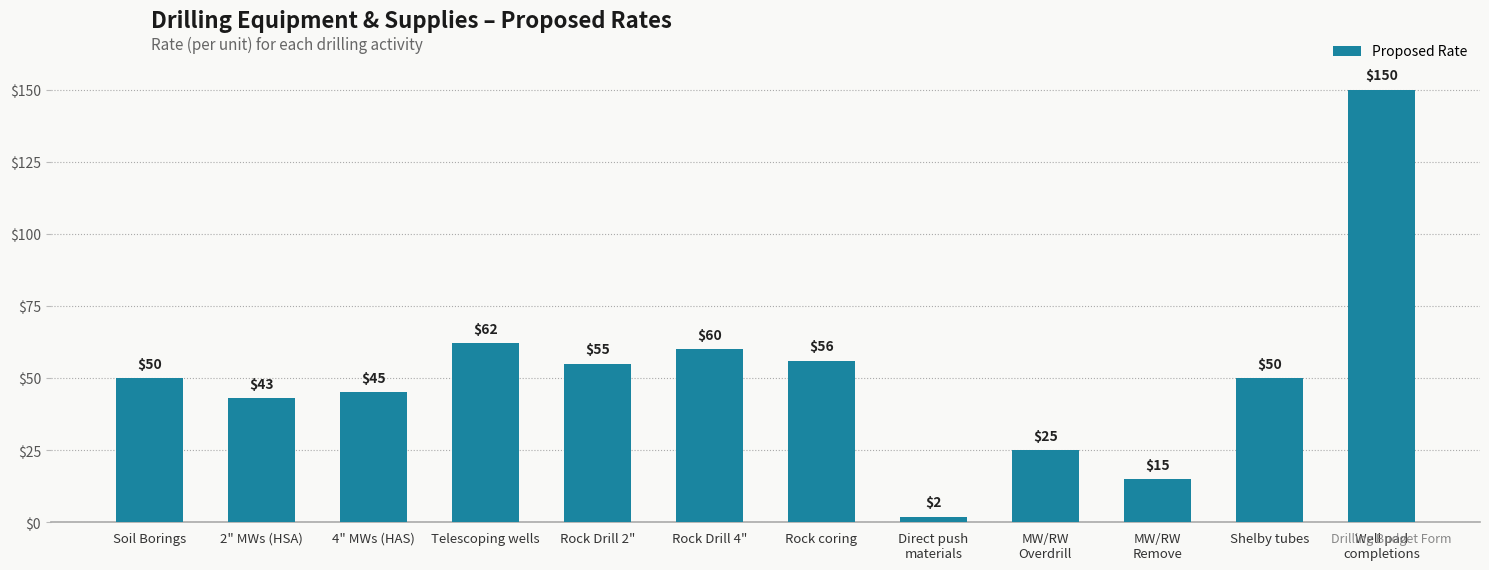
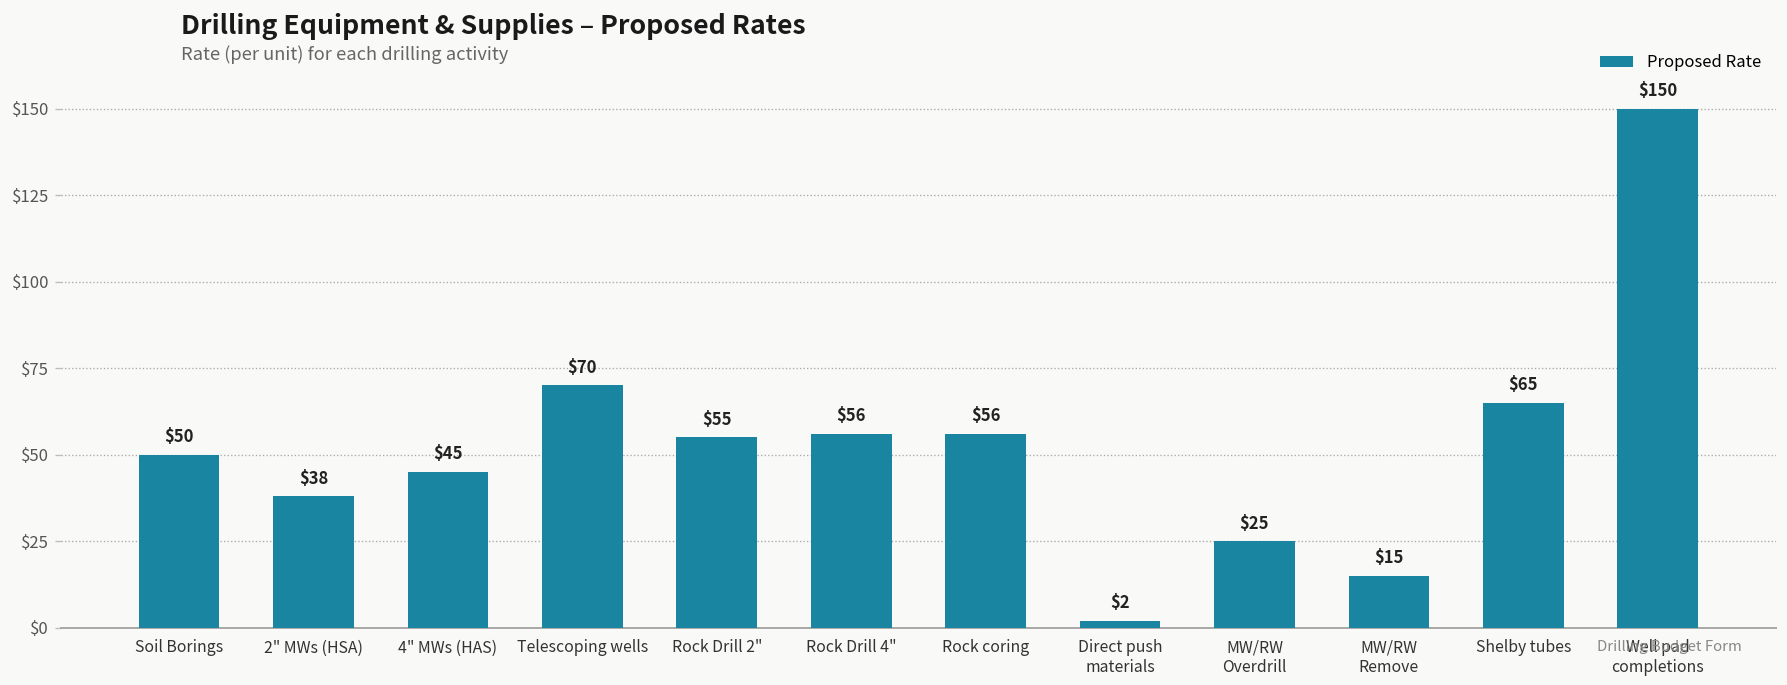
2" MWs (HSA): $43 -> $38
Telescoping wells: $62 -> $70
Rock Drill 4": $60 -> $56
Shelby tubes: $50 -> $65
